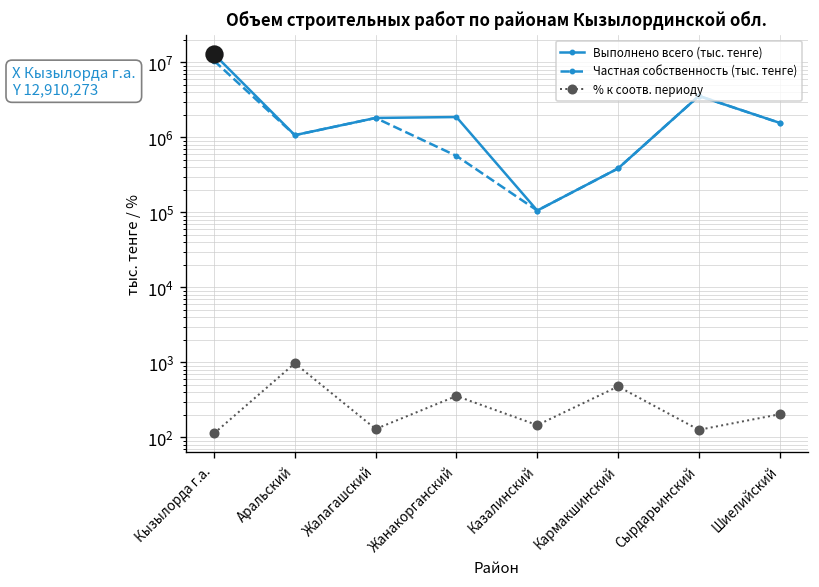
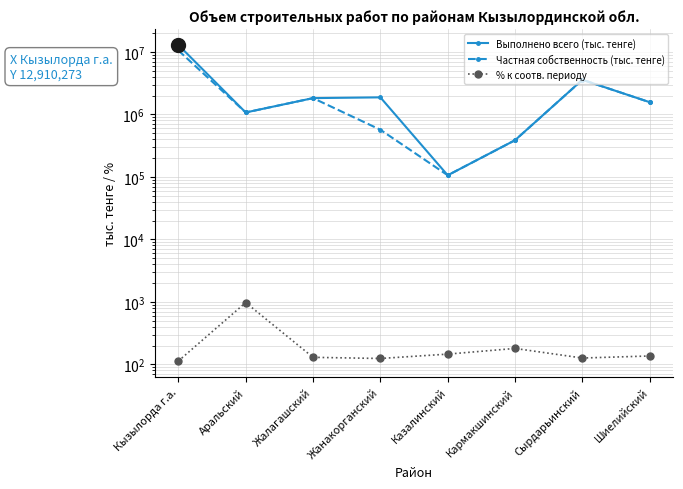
% к соотв. периоду, Жанакорганский: 400 -> 120
% к соотв. периоду, Кармакшинский: 500 -> 180
% к соотв. периоду, Шиелийский: 200 -> 140
